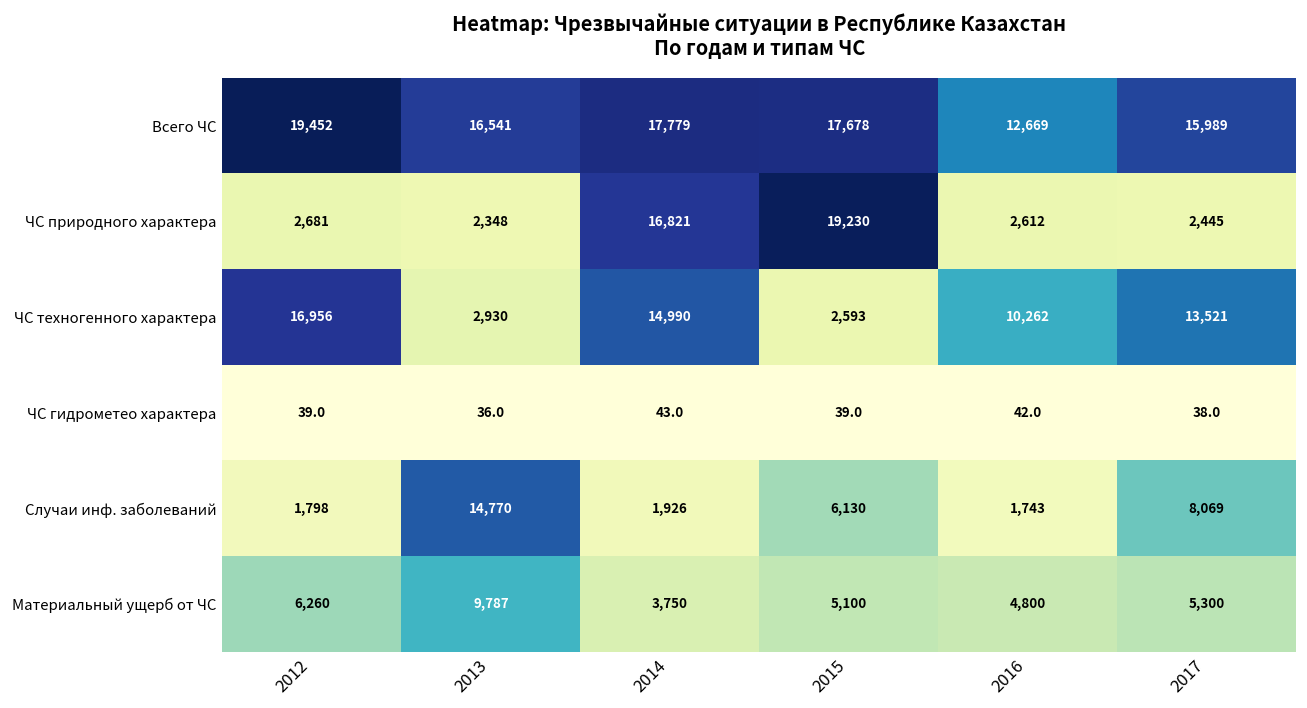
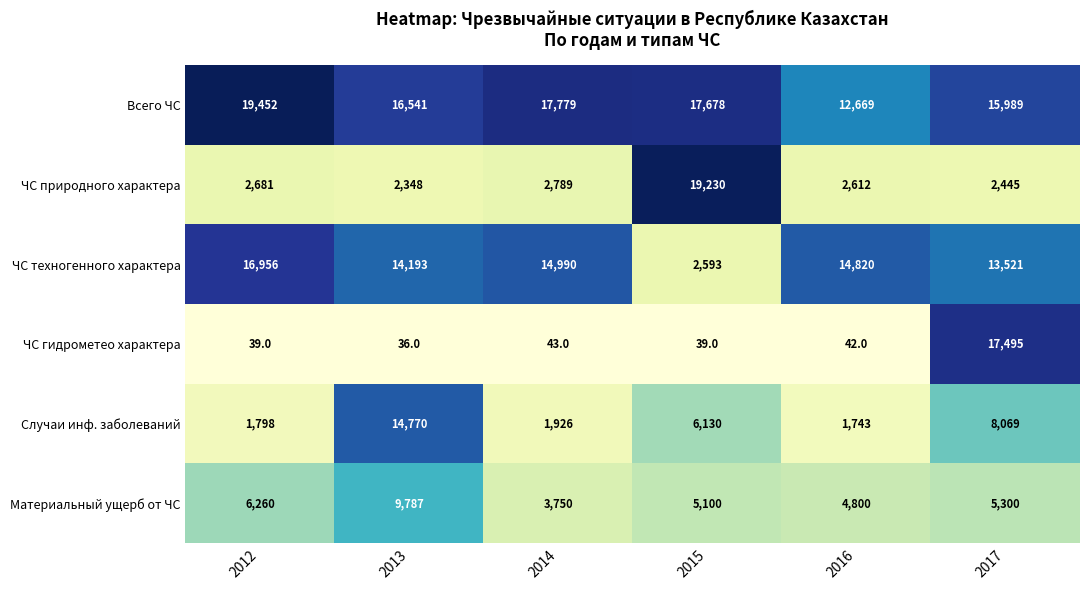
ЧС природного характера, 2014: 16,821 -> 2,789
ЧС техногенного характера, 2013: 2,930 -> 14,193
ЧС техногенного характера, 2016: 10,262 -> 14,820
ЧС гидрометео характера, 2017: 38.0 -> 17,495
